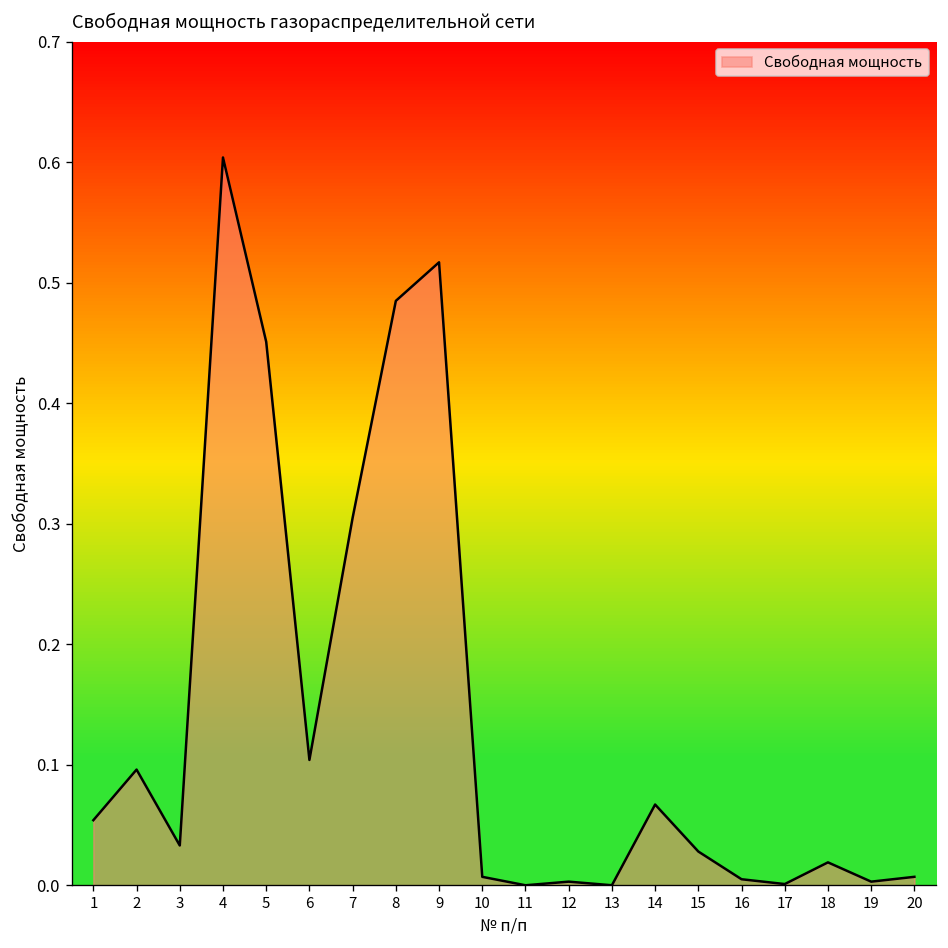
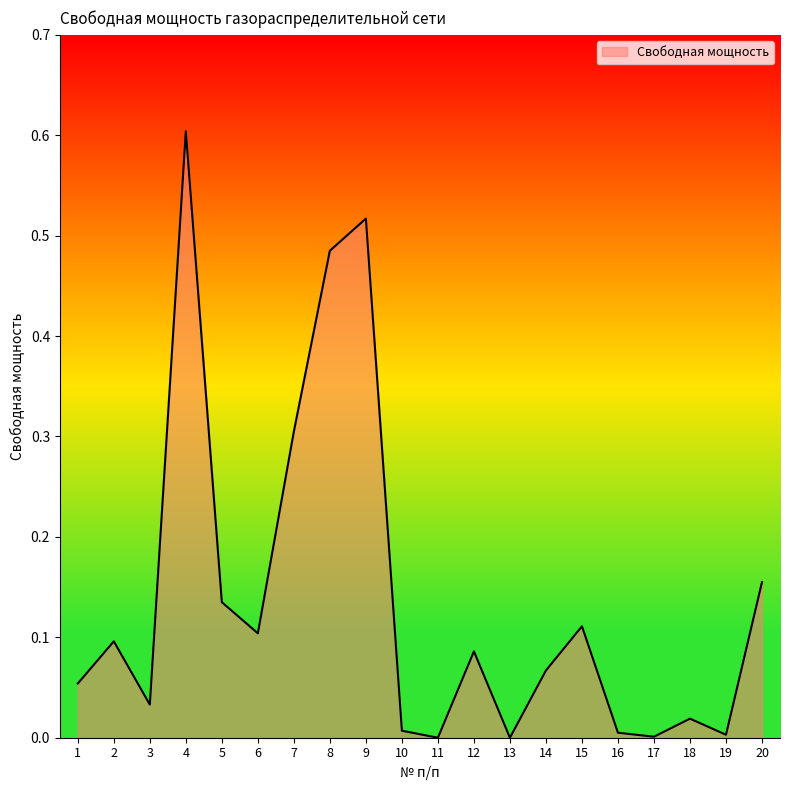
5: 0.451 -> 0.135
12: 0.003 -> 0.086
15: 0.028 -> 0.111
20: 0.007 -> 0.155
